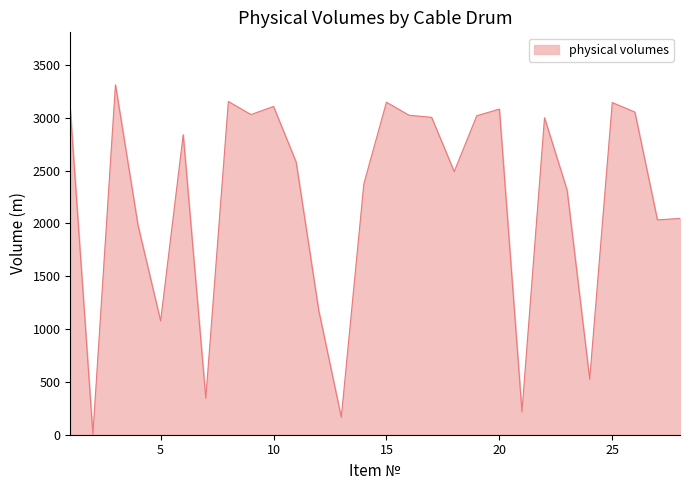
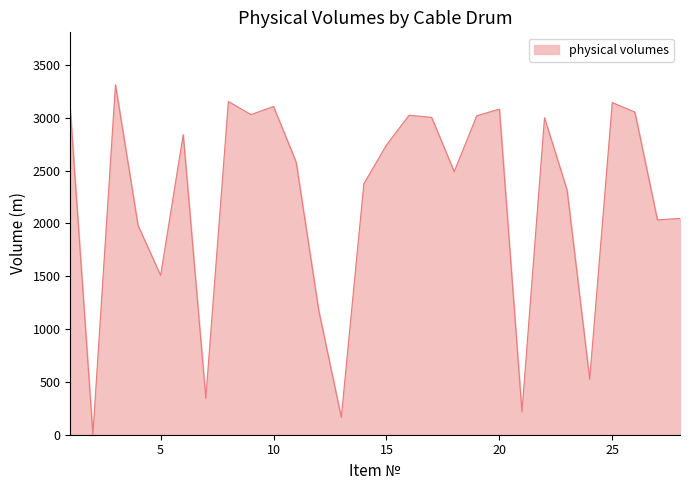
5: 1080 -> 1510
15: 3150 -> 2740
